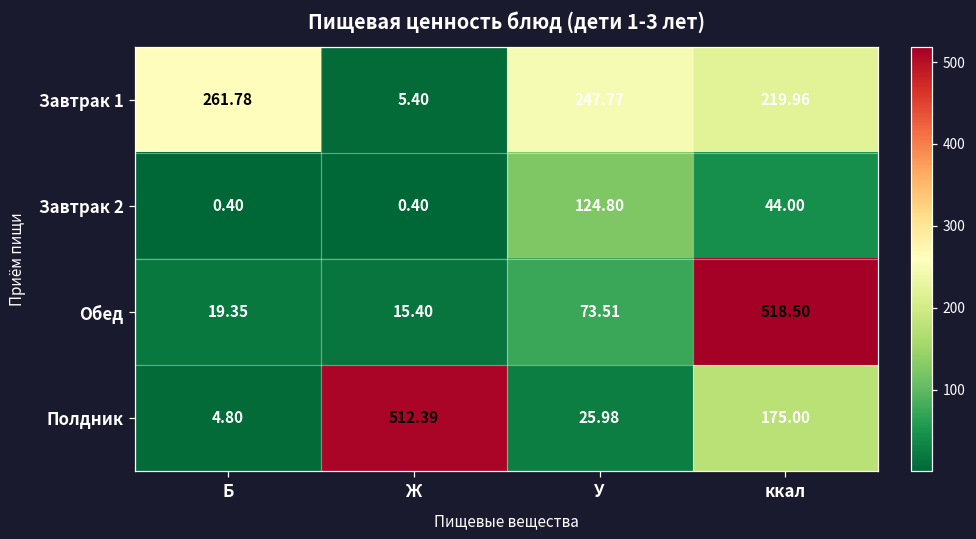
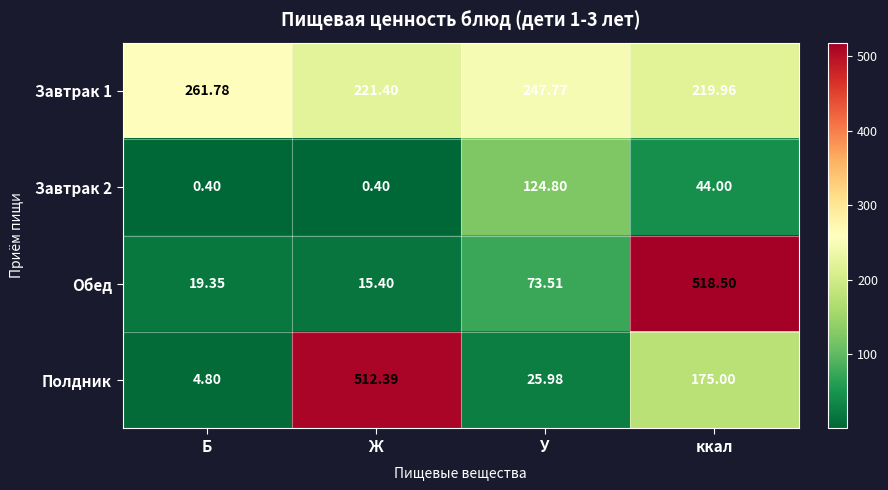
Завтрак 1, Ж: 5.40 -> 221.40
